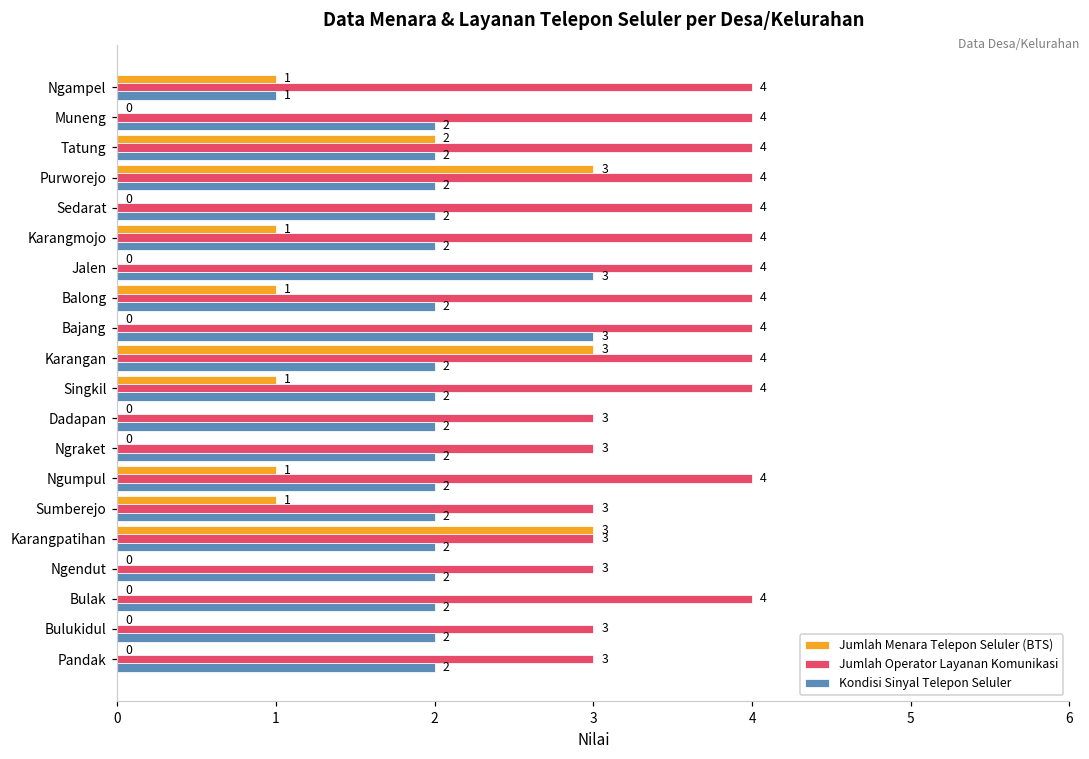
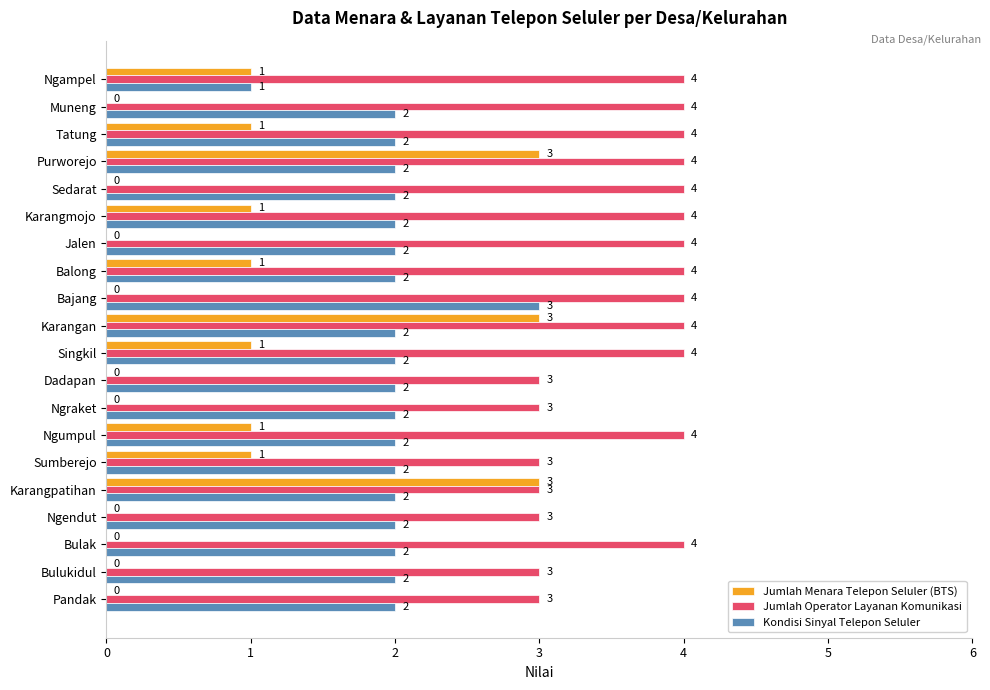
Jumlah Menara Telepon Seluler (BTS), Tatung: 2 -> 1
Kondisi Sinyal Telepon Seluler, Jalen: 3 -> 2
